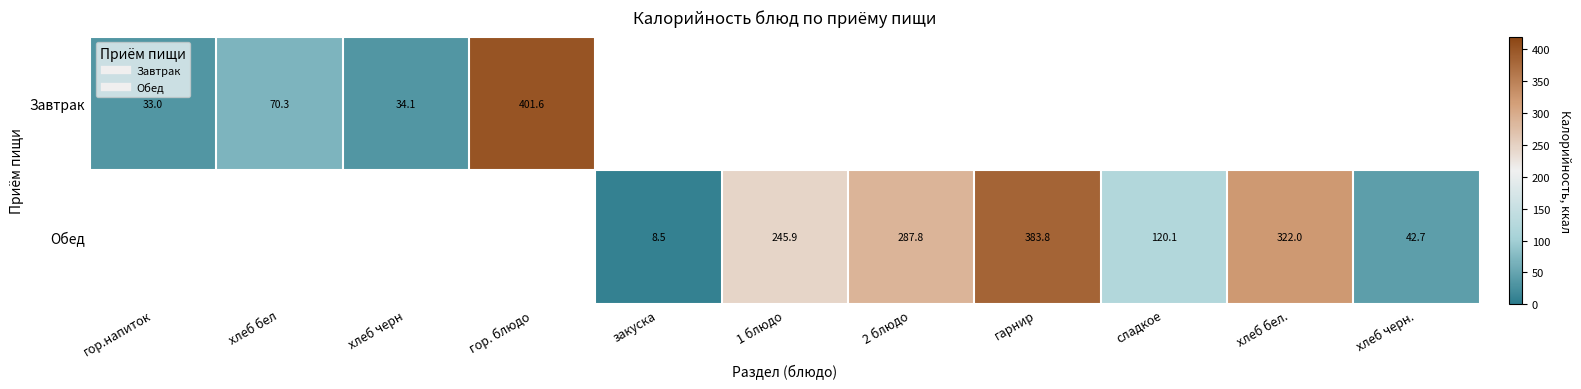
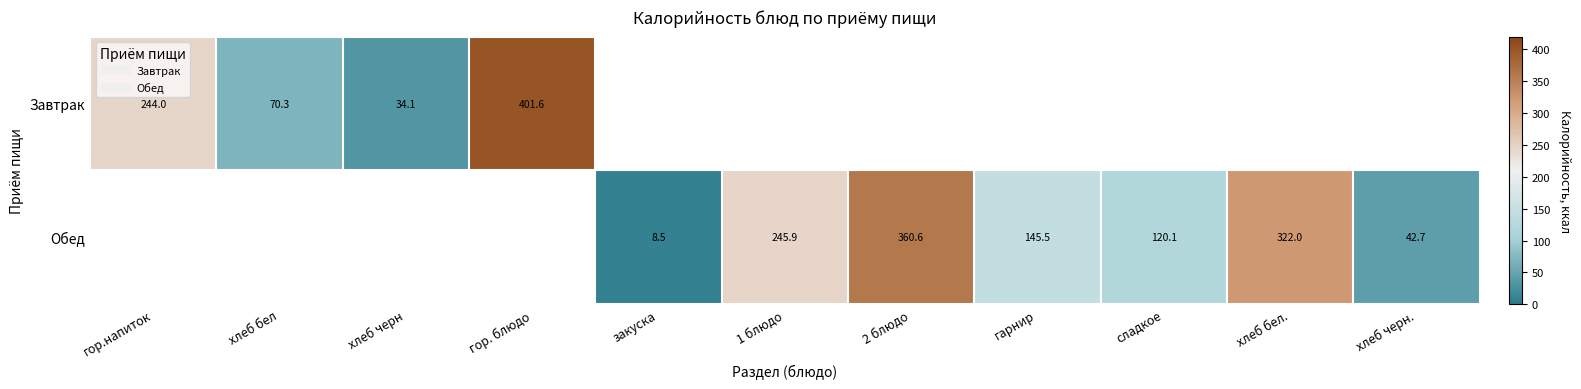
Завтрак, гор.напиток: 33.0 -> 244.0
Обед, 2 блюдо: 287.8 -> 360.6
Обед, гарнир: 383.8 -> 145.5
